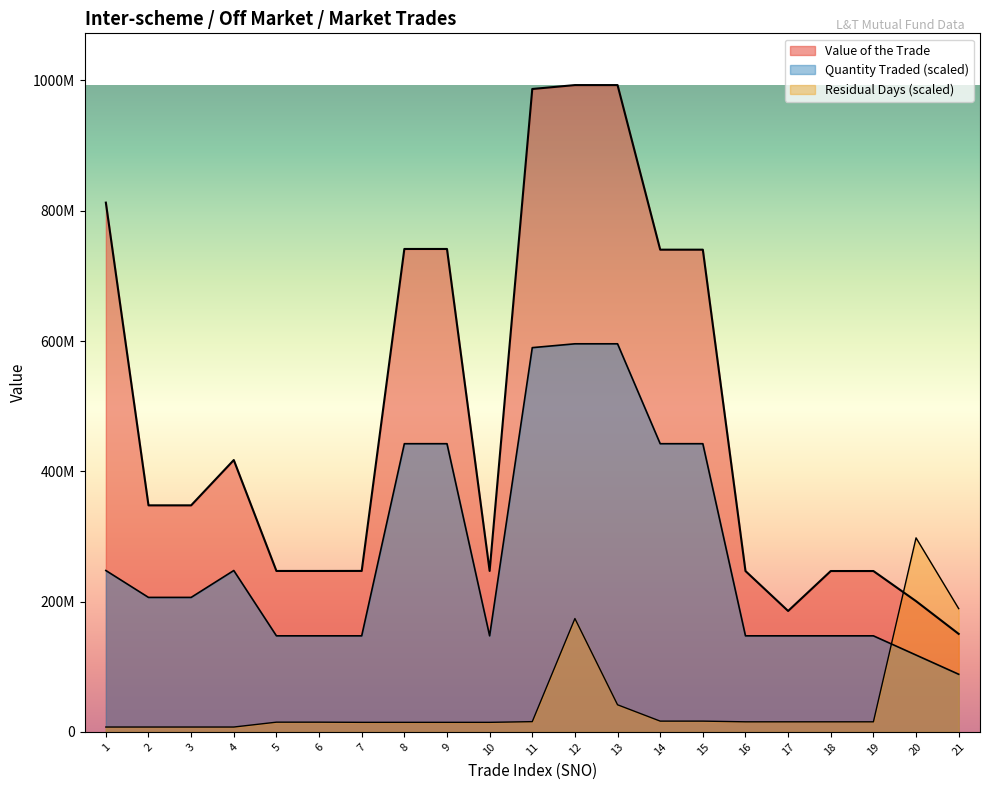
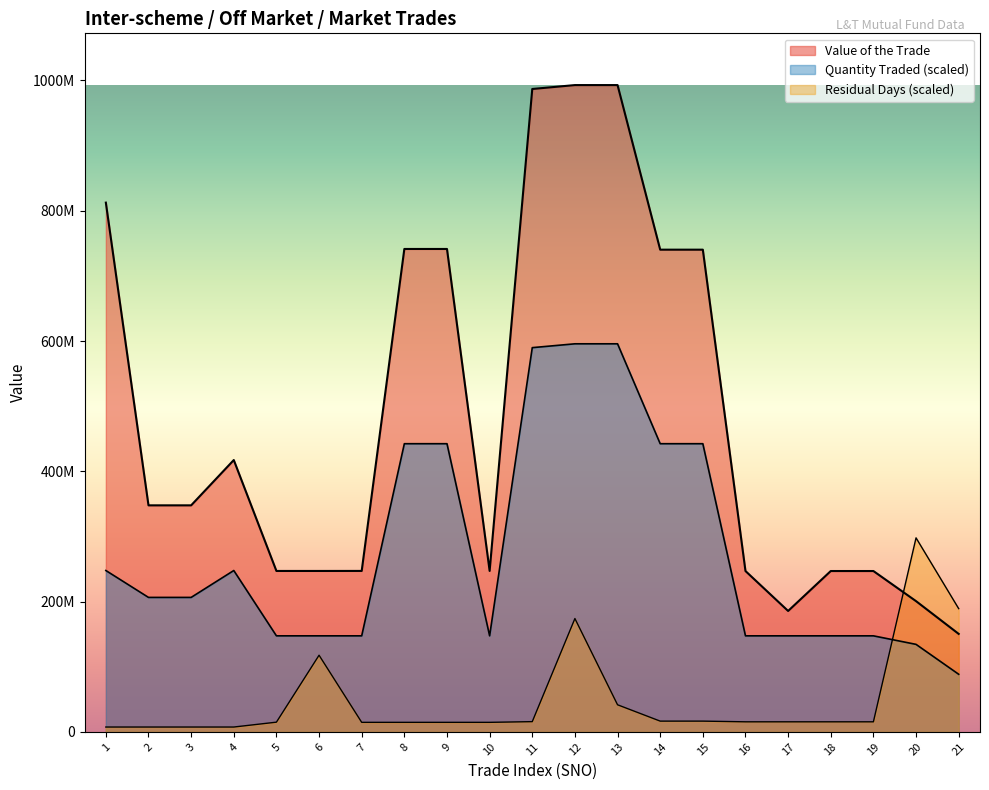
Residual Days (scaled), 6: 10000000 -> 120000000
Quantity Traded (scaled), 20: 120000000 -> 130000000
